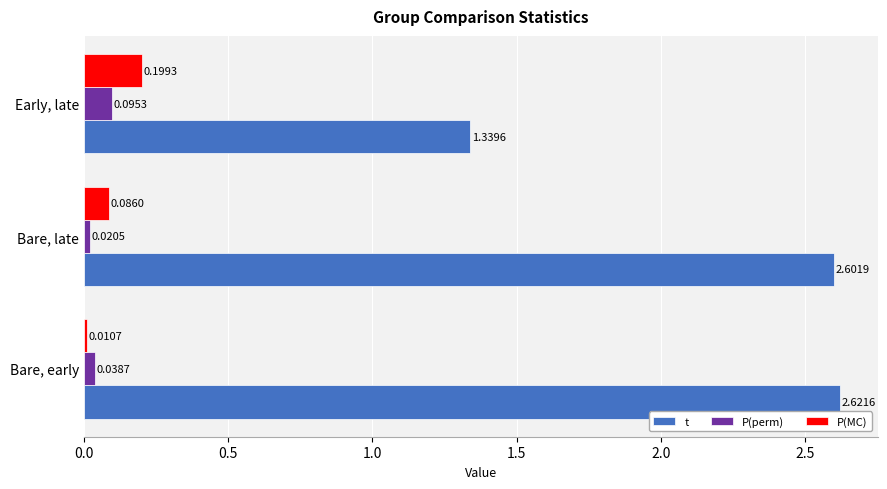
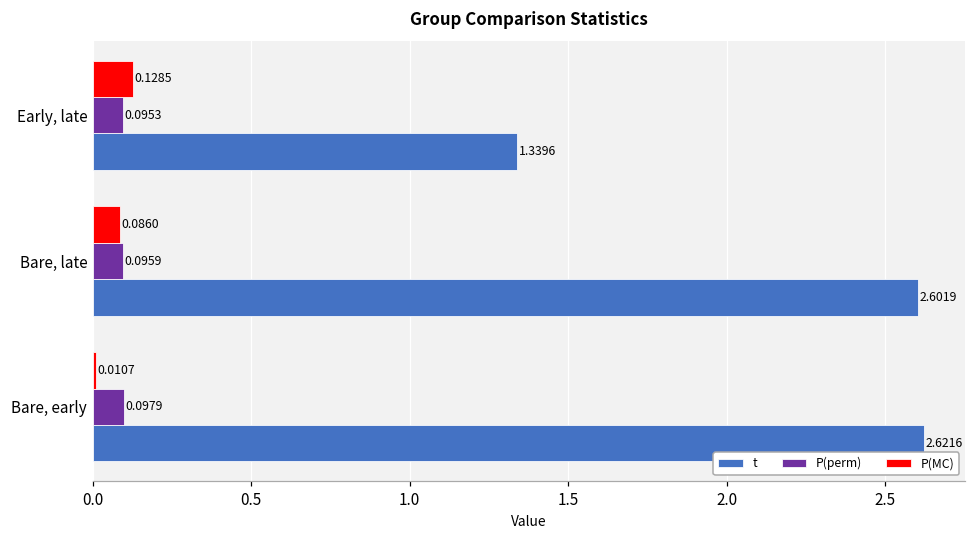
P(MC), Early, late: 0.1993 -> 0.1285
P(perm), Bare, late: 0.0205 -> 0.0959
P(perm), Bare, early: 0.0387 -> 0.0979
